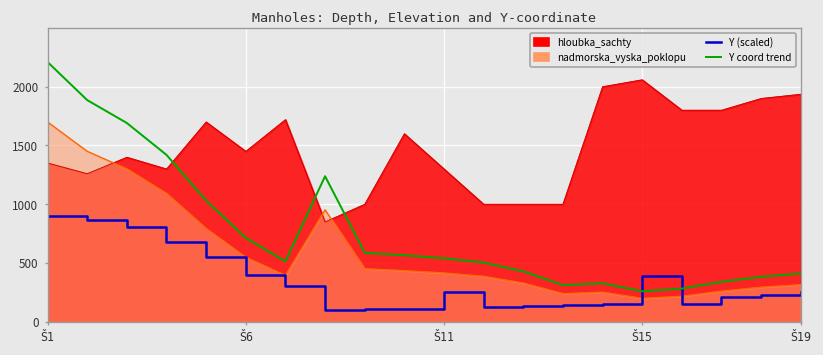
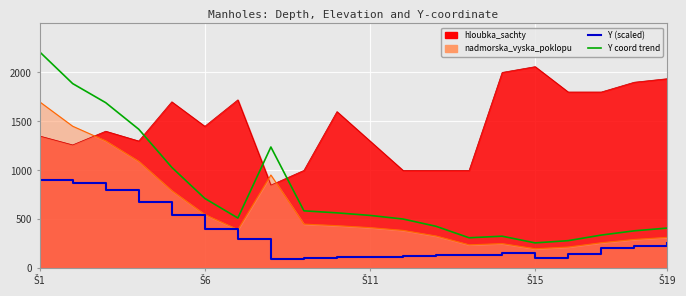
Y (scaled), Š11: 300 -> 100
Y (scaled), Š15: 400 -> 100
